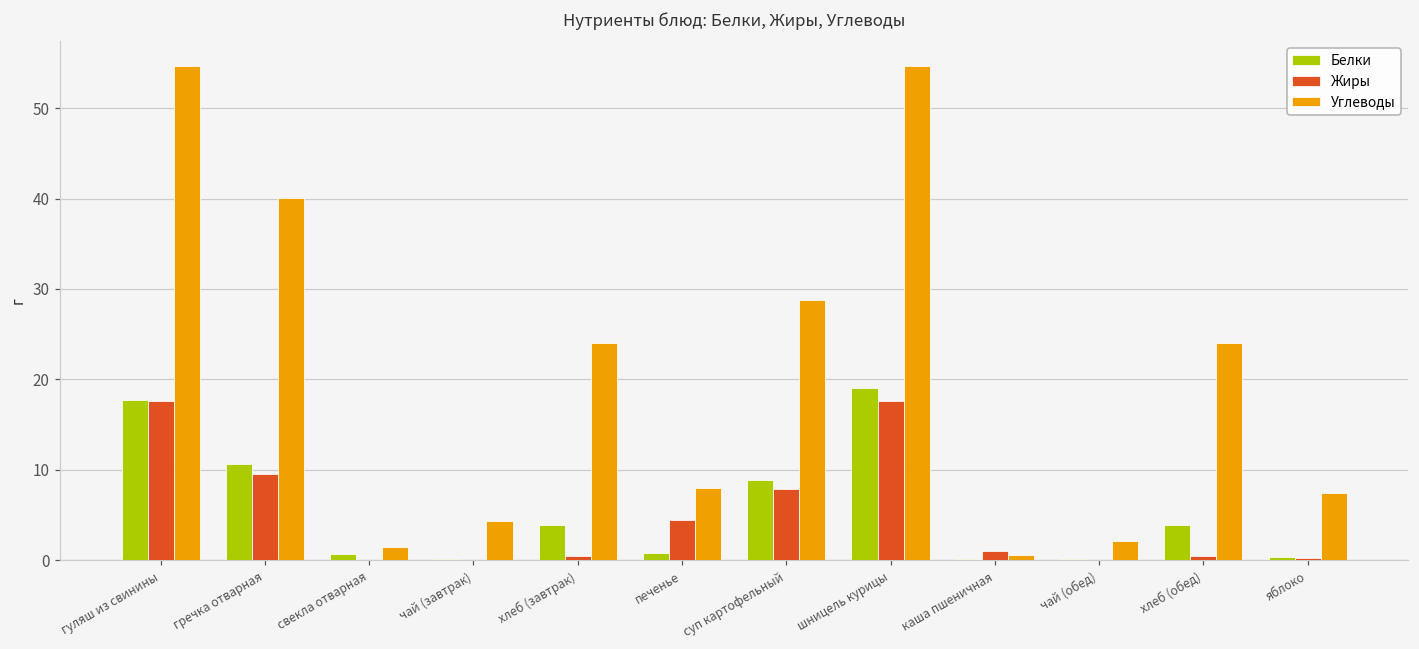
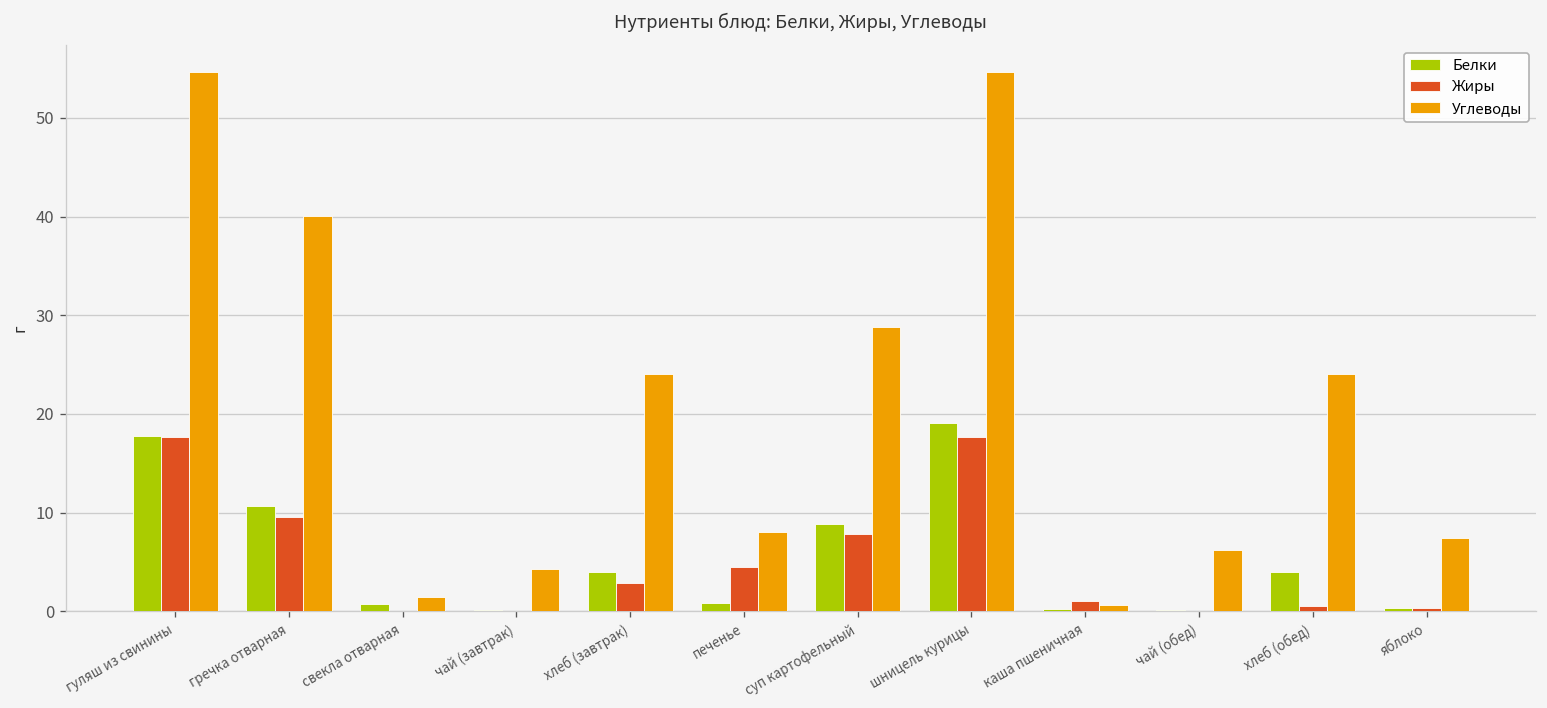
Жиры, хлеб (завтрак): 1 -> 3
Углеводы, чай (обед): 2 -> 6
